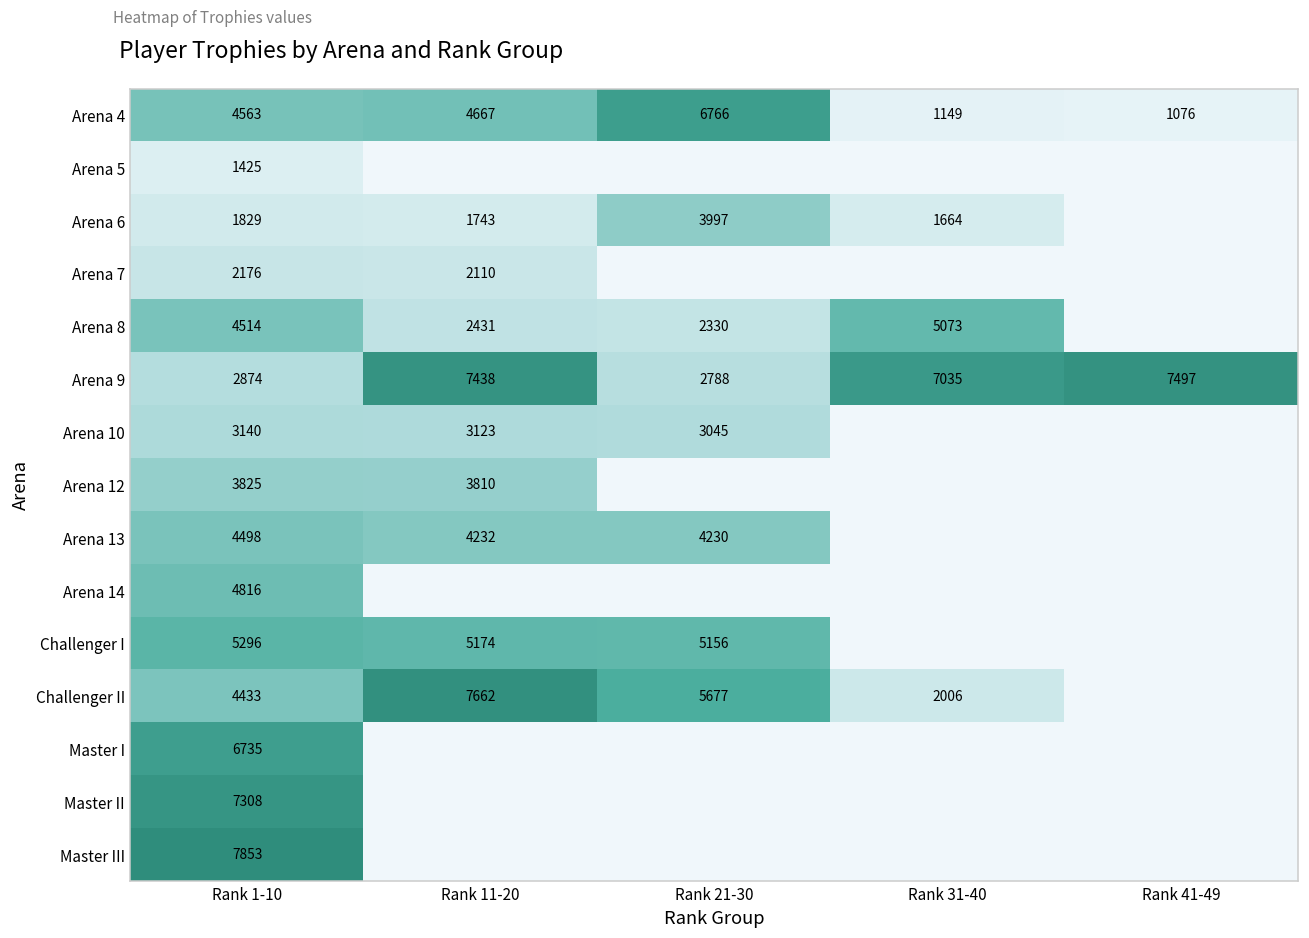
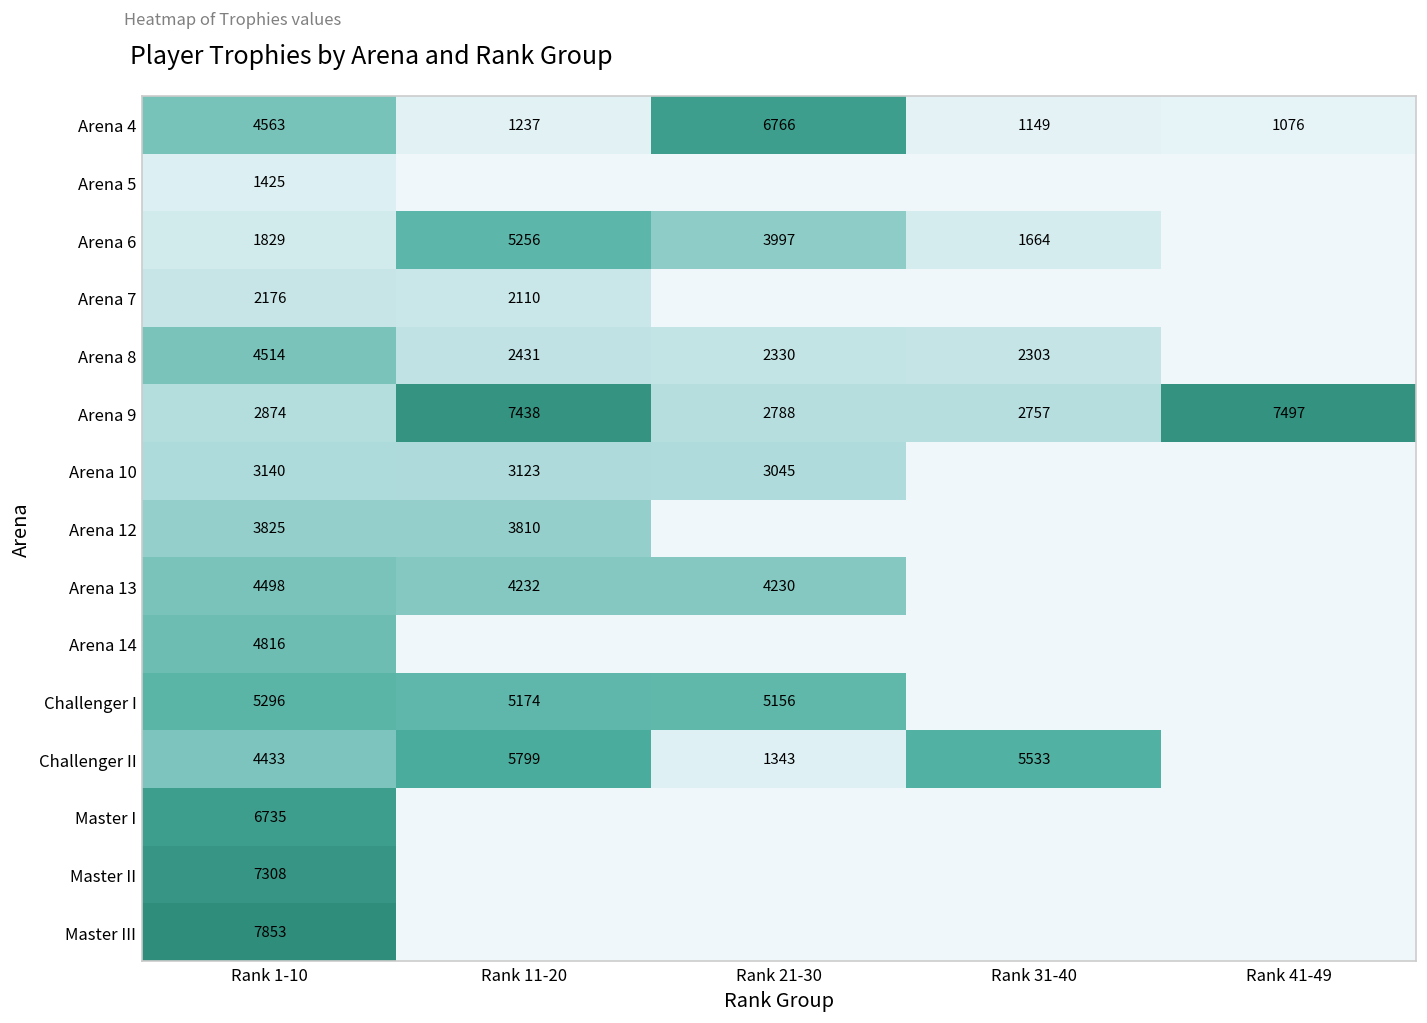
Arena 4, Rank 11-20: 4667 -> 1237
Arena 6, Rank 11-20: 1743 -> 5256
Arena 8, Rank 31-40: 5073 -> 2303
Arena 9, Rank 31-40: 7035 -> 2757
Challenger II, Rank 11-20: 7662 -> 5799
Challenger II, Rank 21-30: 5677 -> 1343
Challenger II, Rank 31-40: 2006 -> 5533
